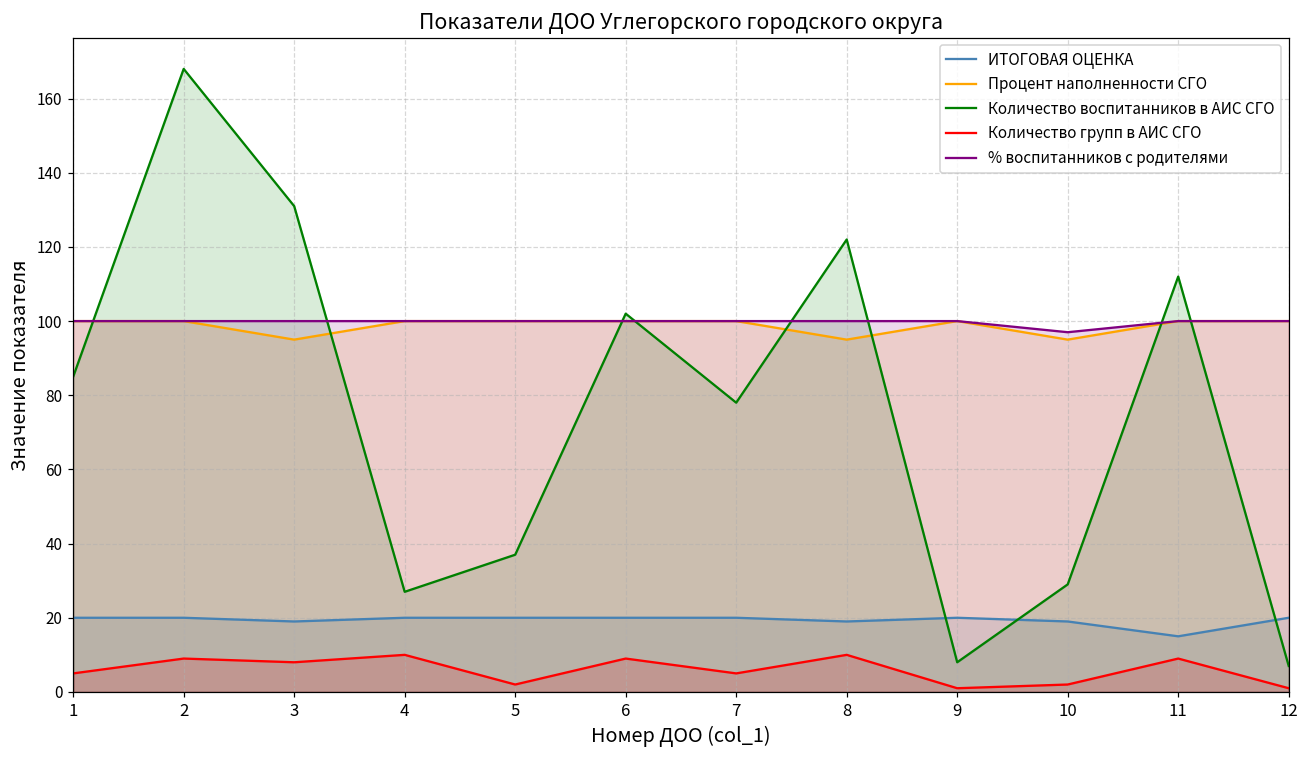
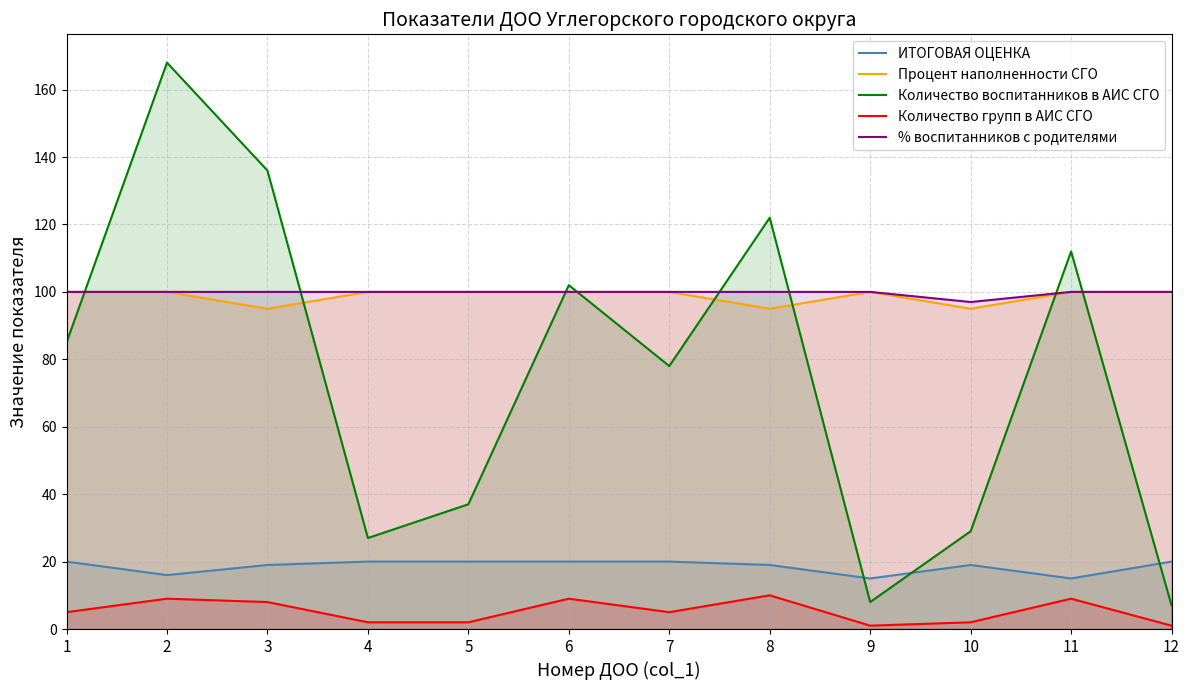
ИТОГОВАЯ ОЦЕНКА, 2: 20 -> 16
Количество воспитанников в АИС СГО, 3: 131 -> 136
Количество групп в АИС СГО, 4: 10 -> 2
ИТОГОВАЯ ОЦЕНКА, 9: 20 -> 15
